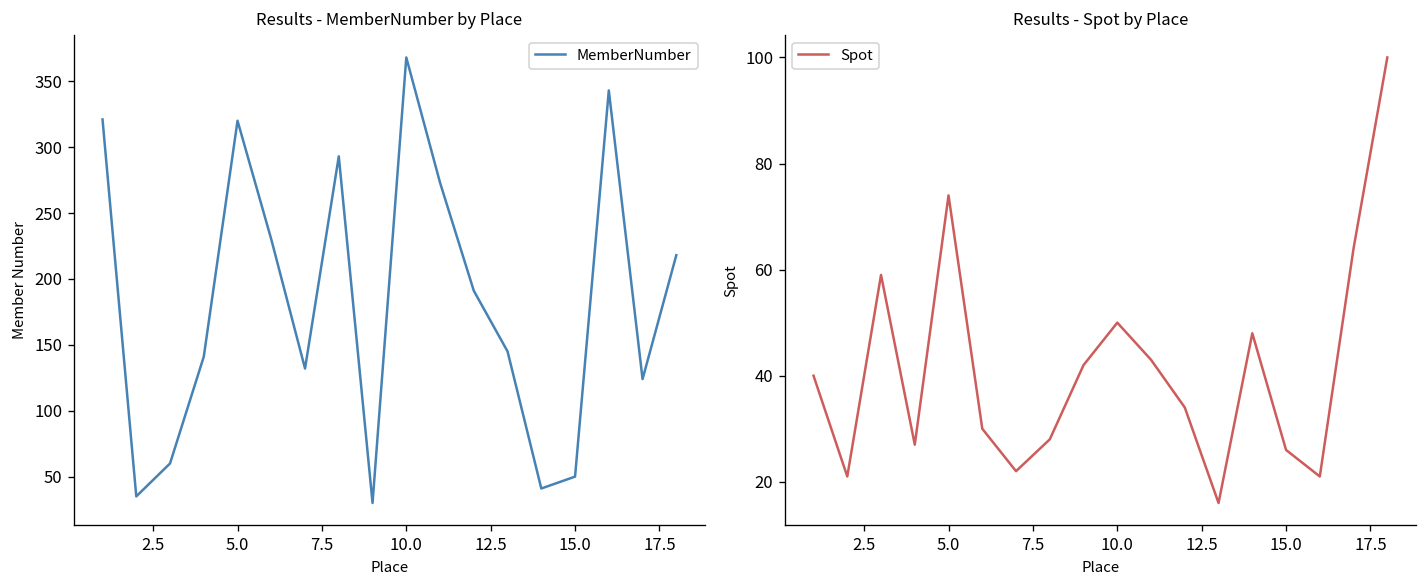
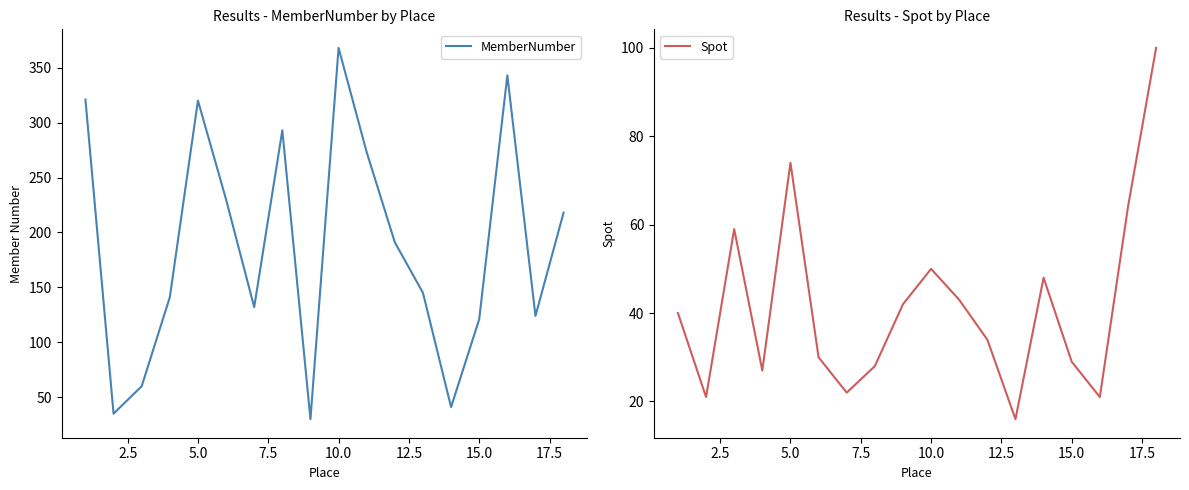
Results - MemberNumber by Place, 15.0: 50 -> 121
Results - Spot by Place, 15.0: 26 -> 29
